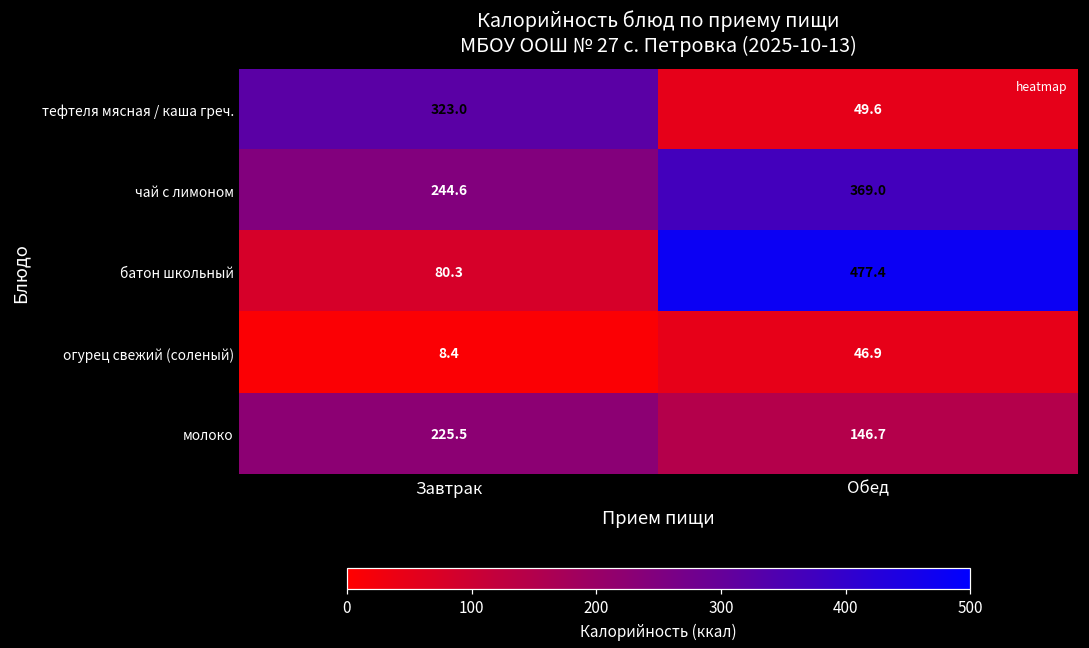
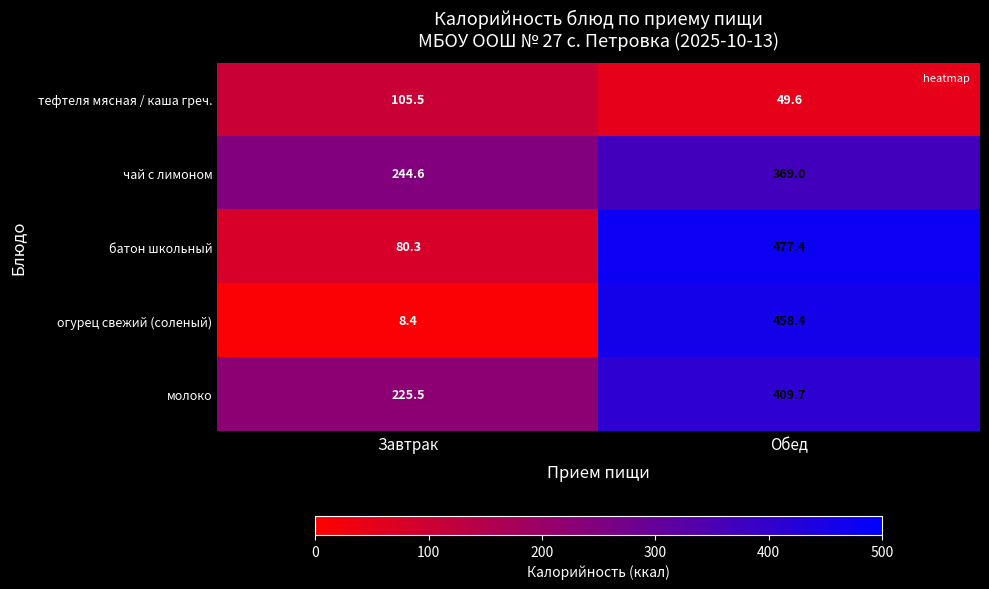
тефтеля мясная / каша греч., Завтрак: 323.0 -> 105.5
огурец свежий (соленый), Обед: 46.9 -> 458.4
молоко, Обед: 146.7 -> 409.7
